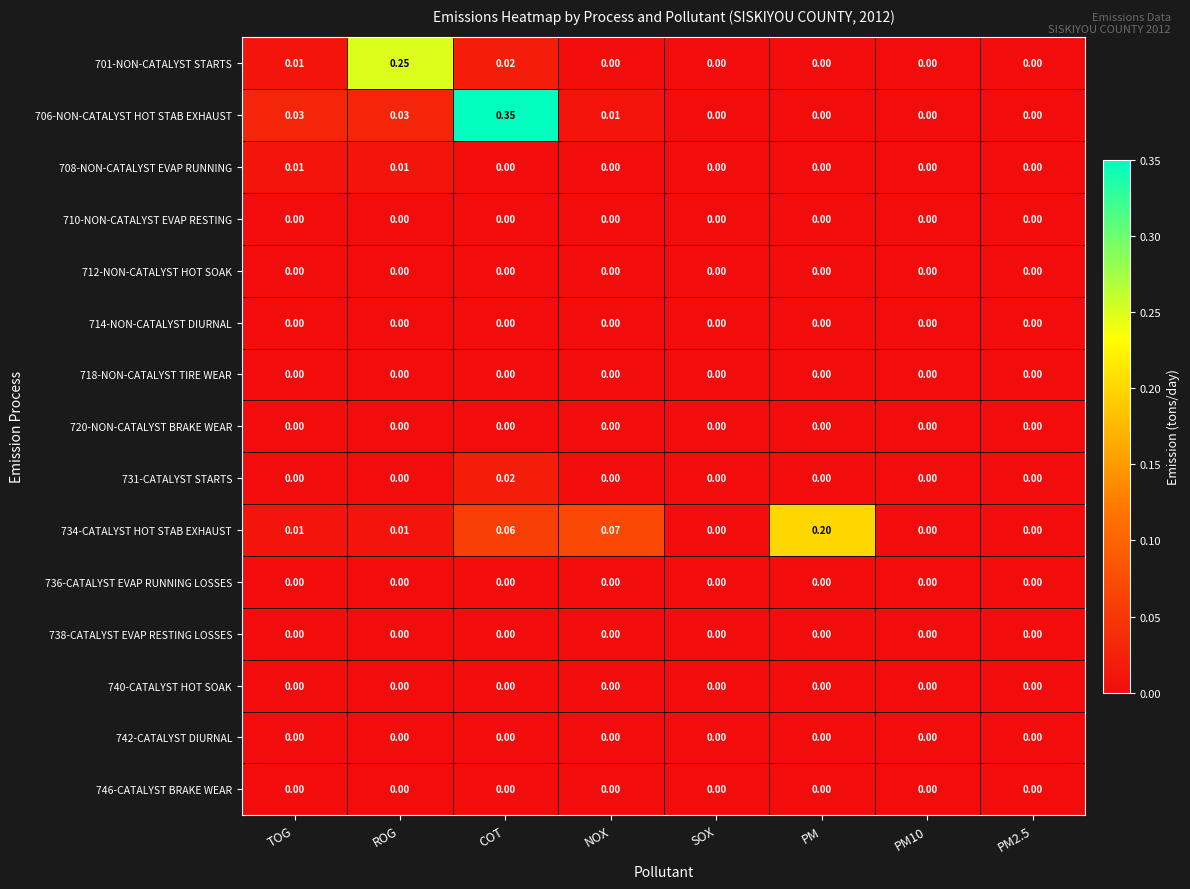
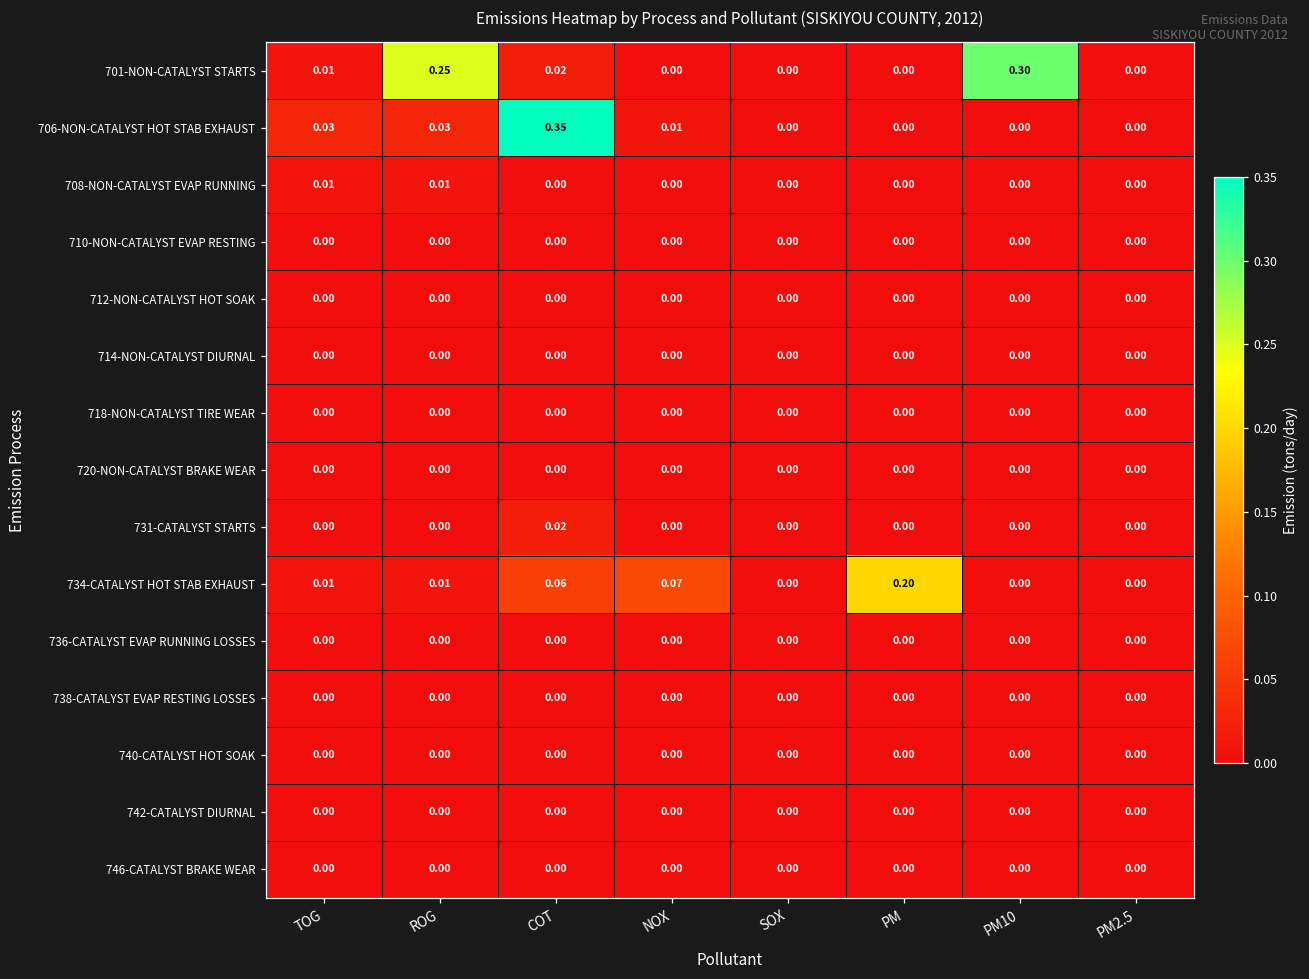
701-NON-CATALYST STARTS, PM10: 0.00 -> 0.30
